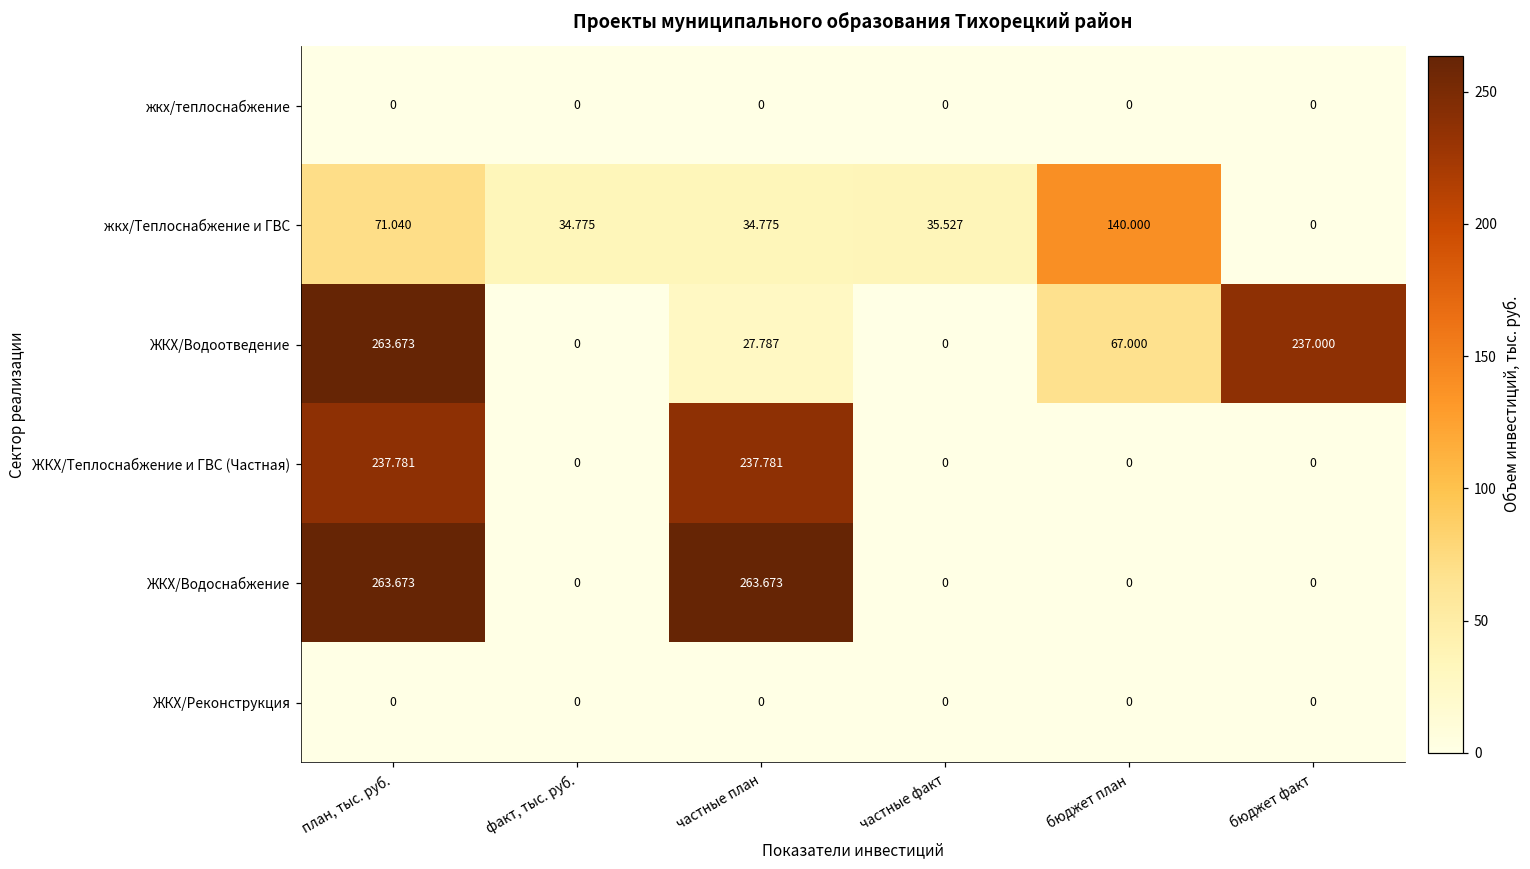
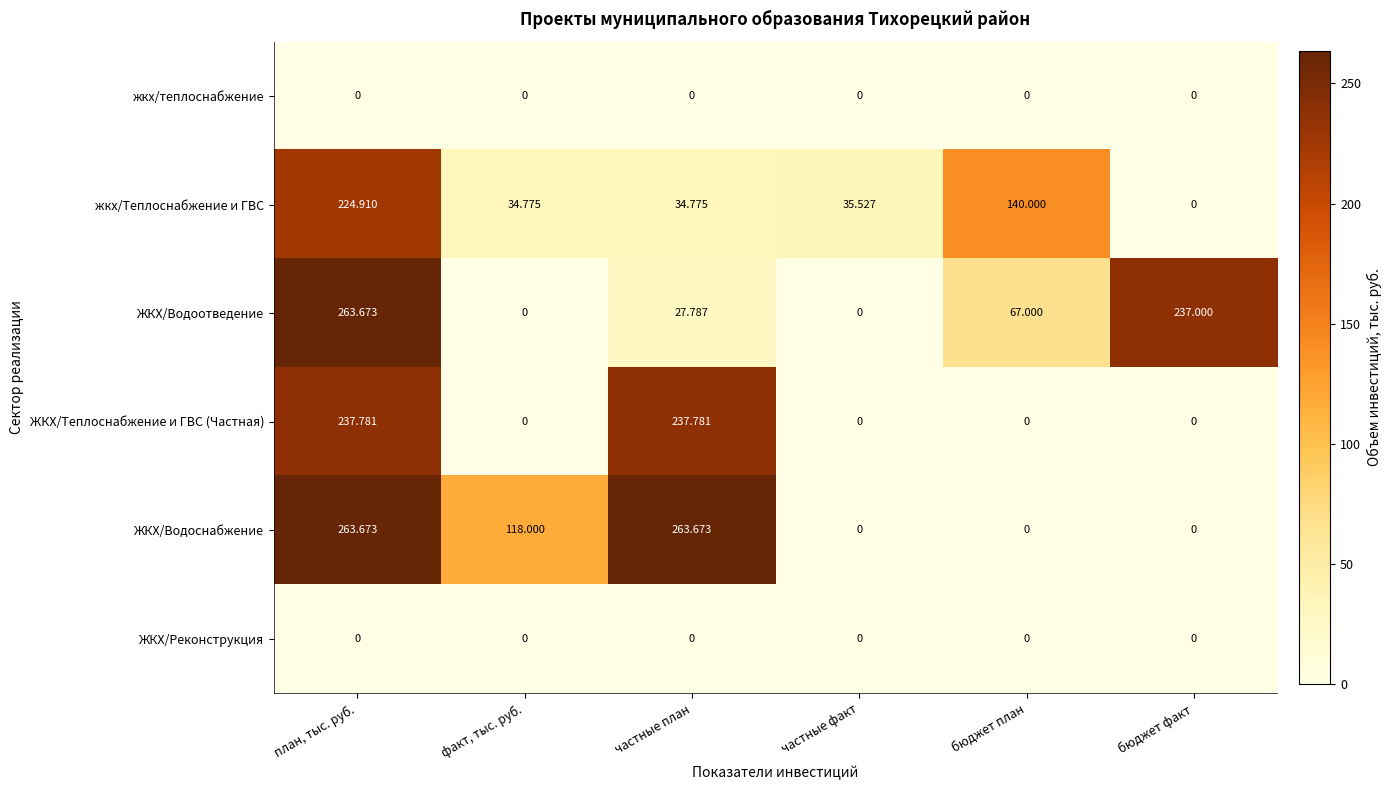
жкх/Теплоснабжение и ГВС, план, тыс. руб.: 71.040 -> 224.910
ЖКХ/Водоснабжение, факт, тыс. руб.: 0 -> 118.000
